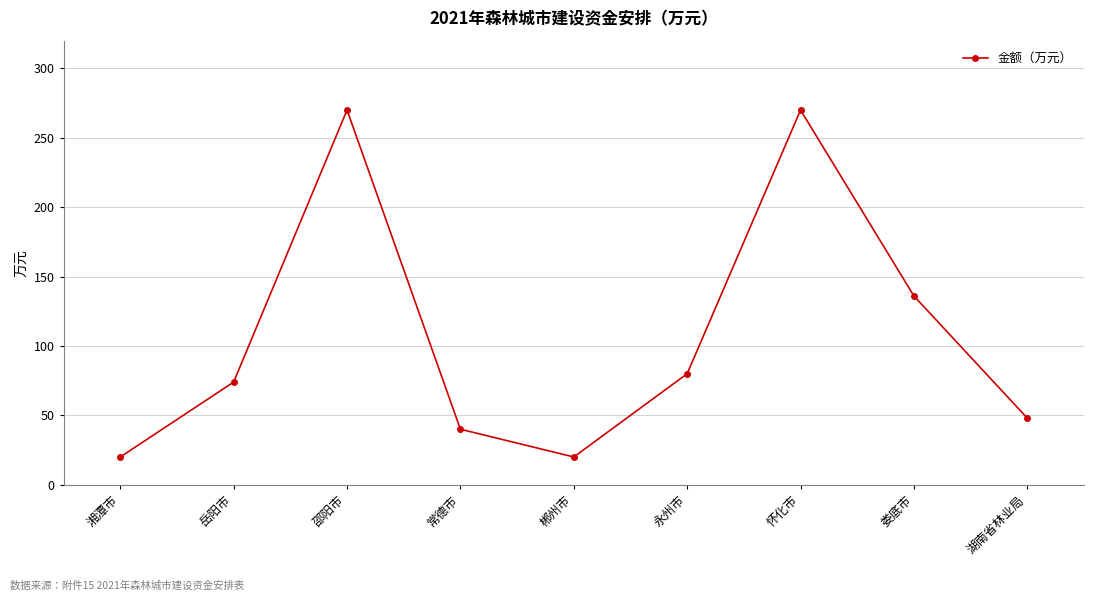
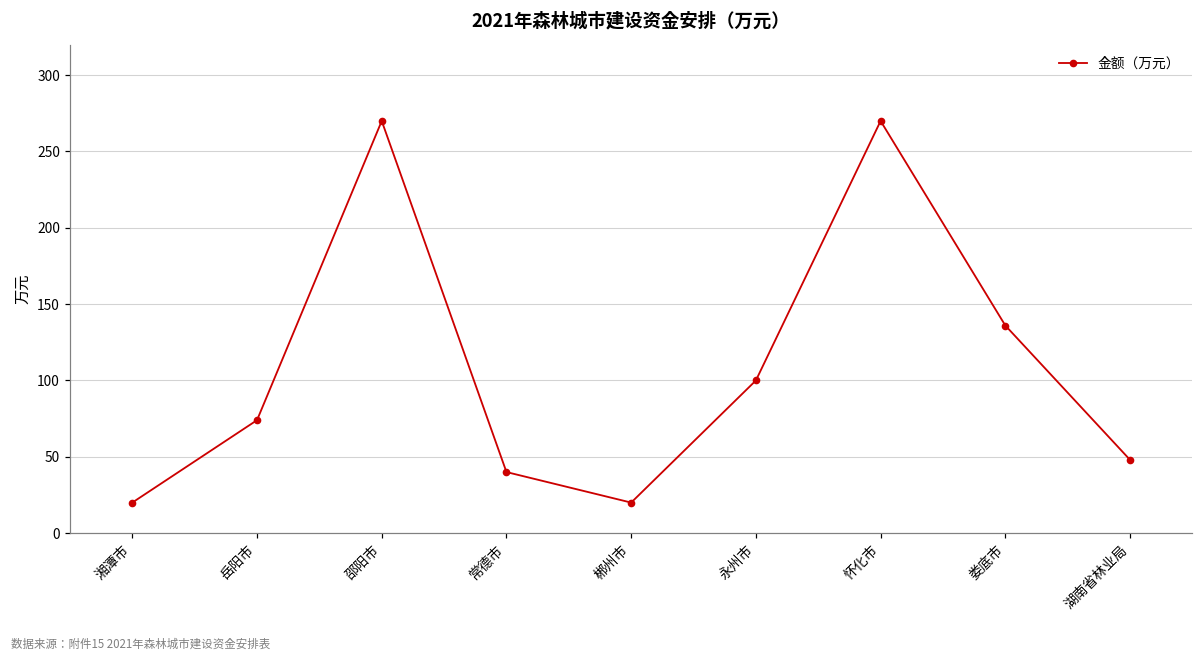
永州市: 80 -> 100
